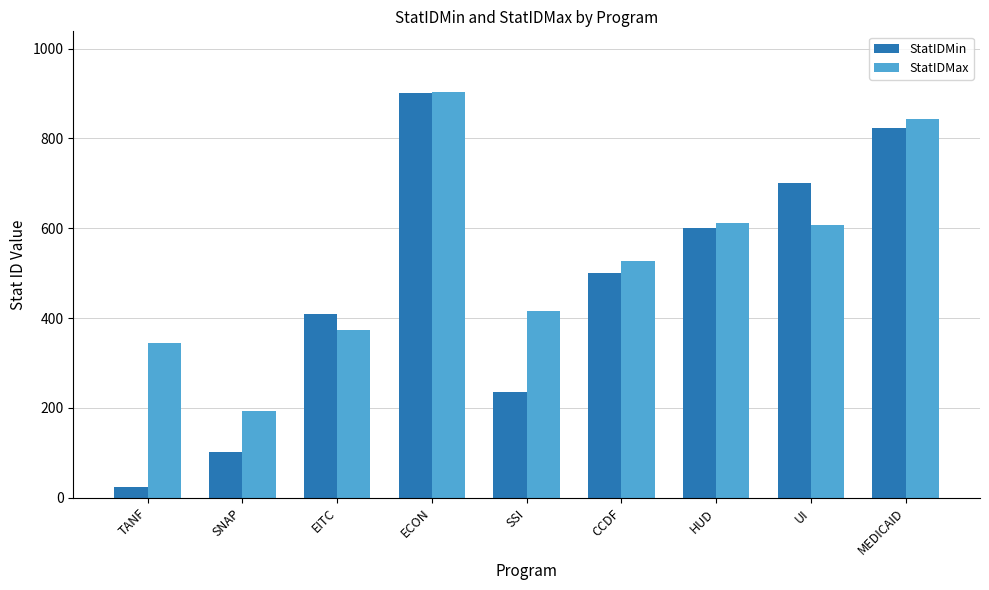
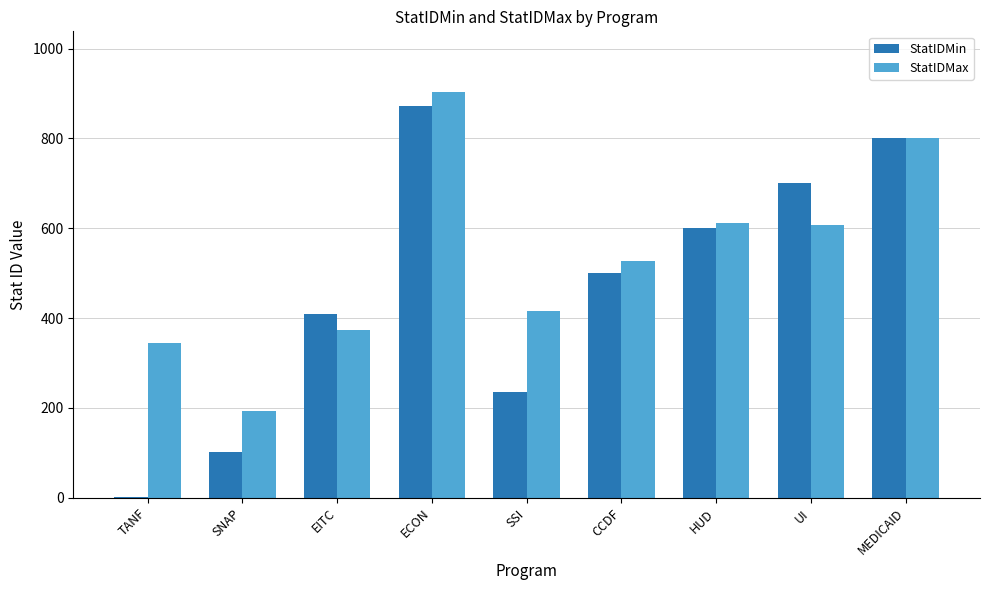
StatIDMin, TANF: 20 -> 0
StatIDMin, ECON: 900 -> 870
StatIDMin, MEDICAID: 820 -> 800
StatIDMax, MEDICAID: 840 -> 800
